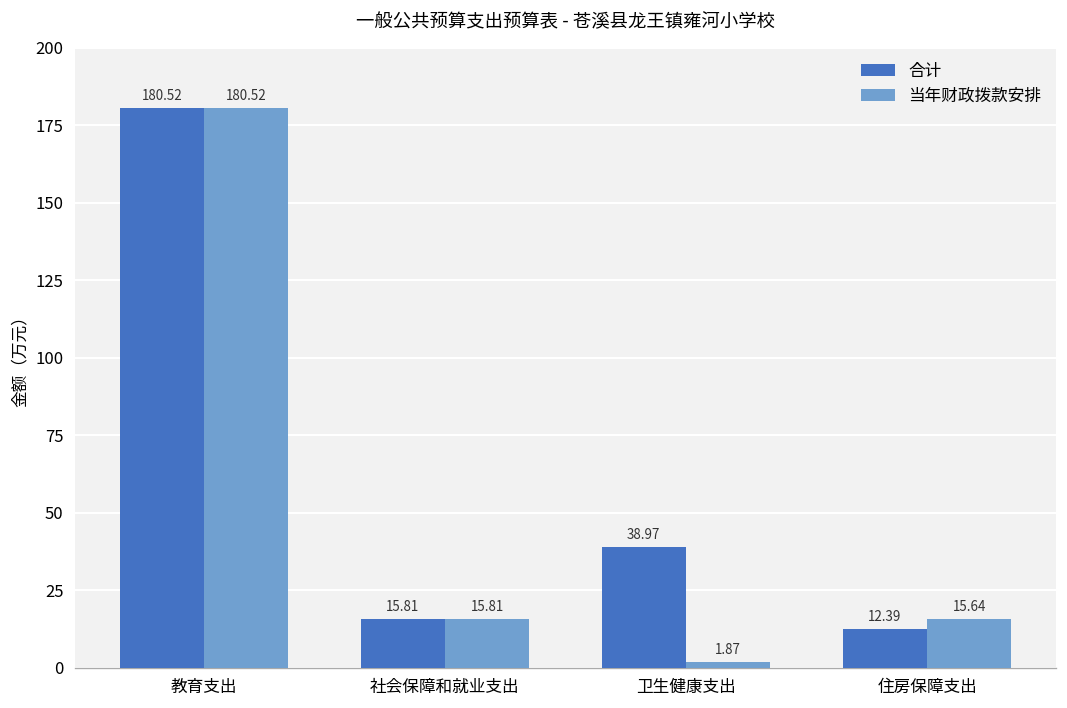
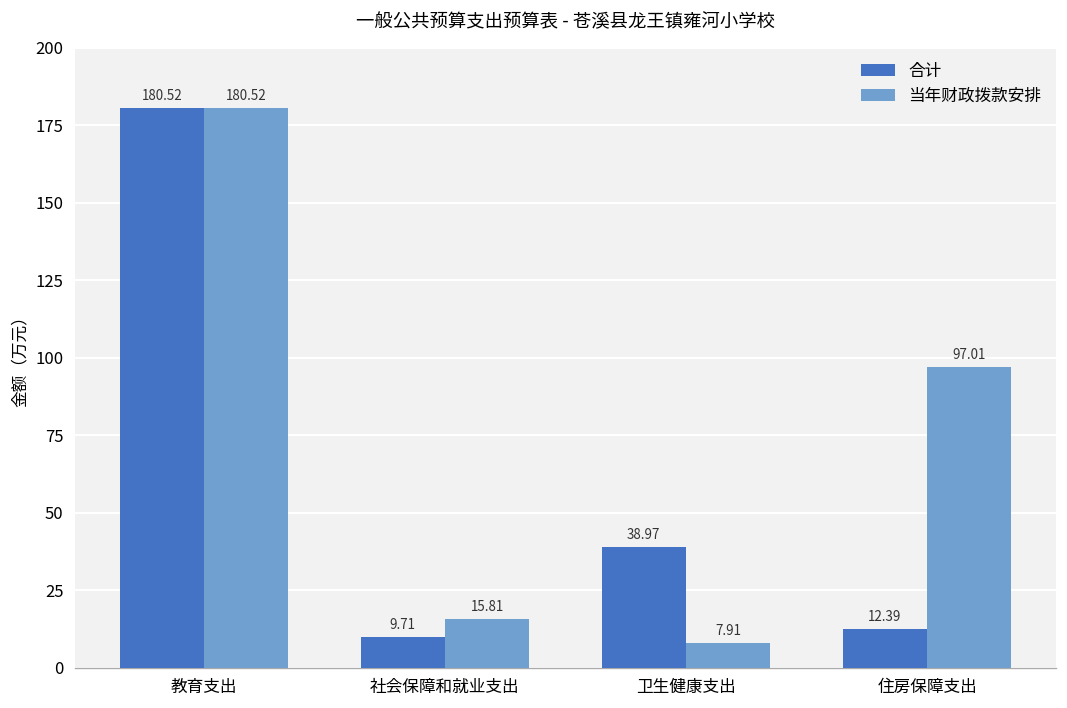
合计, 社会保障和就业支出: 15.81 -> 9.71
当年财政拨款安排, 卫生健康支出: 1.87 -> 7.91
当年财政拨款安排, 住房保障支出: 15.64 -> 97.01
